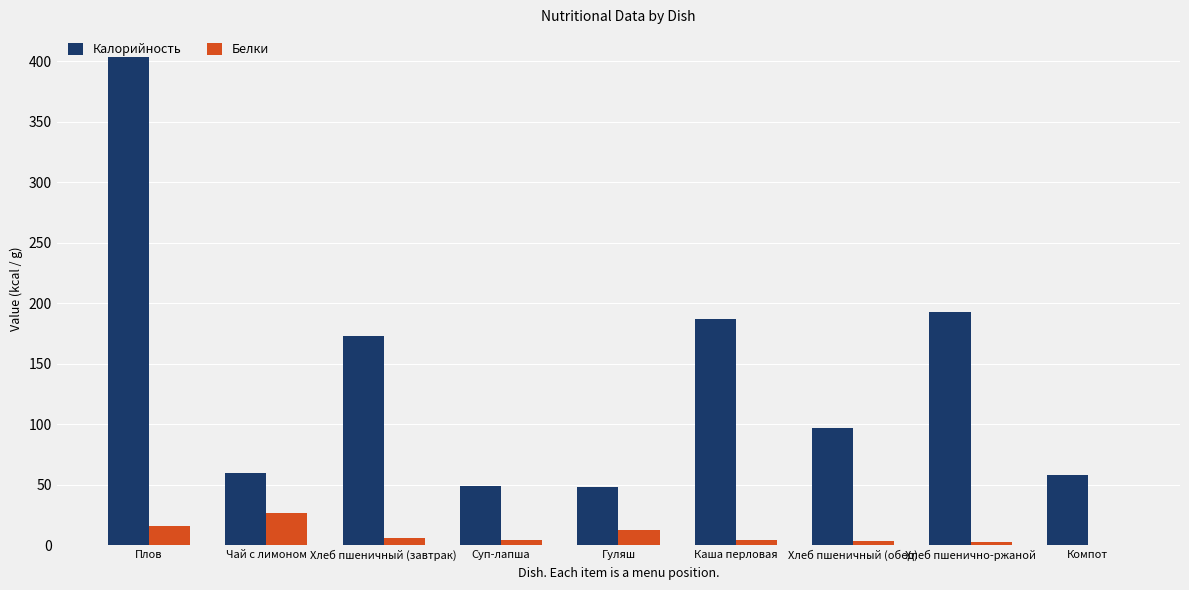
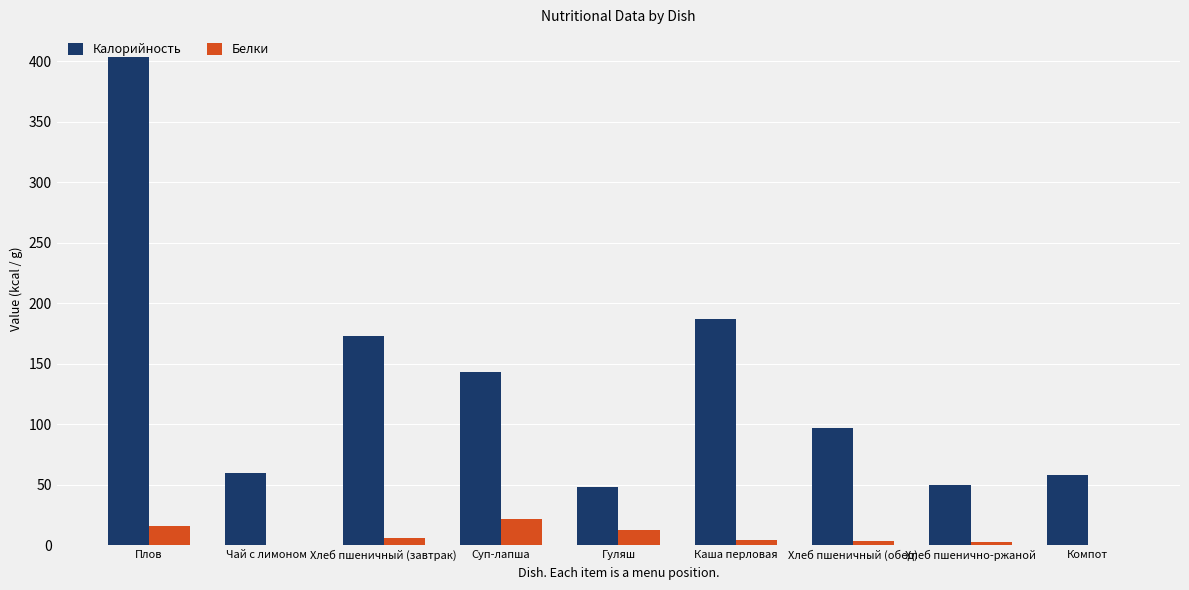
Белки, Чай с лимоном: 27 -> 0
Калорийность, Суп-лапша: 49 -> 143
Белки, Суп-лапша: 4 -> 21
Калорийность, Хлеб пшенично-ржаной: 193 -> 50
